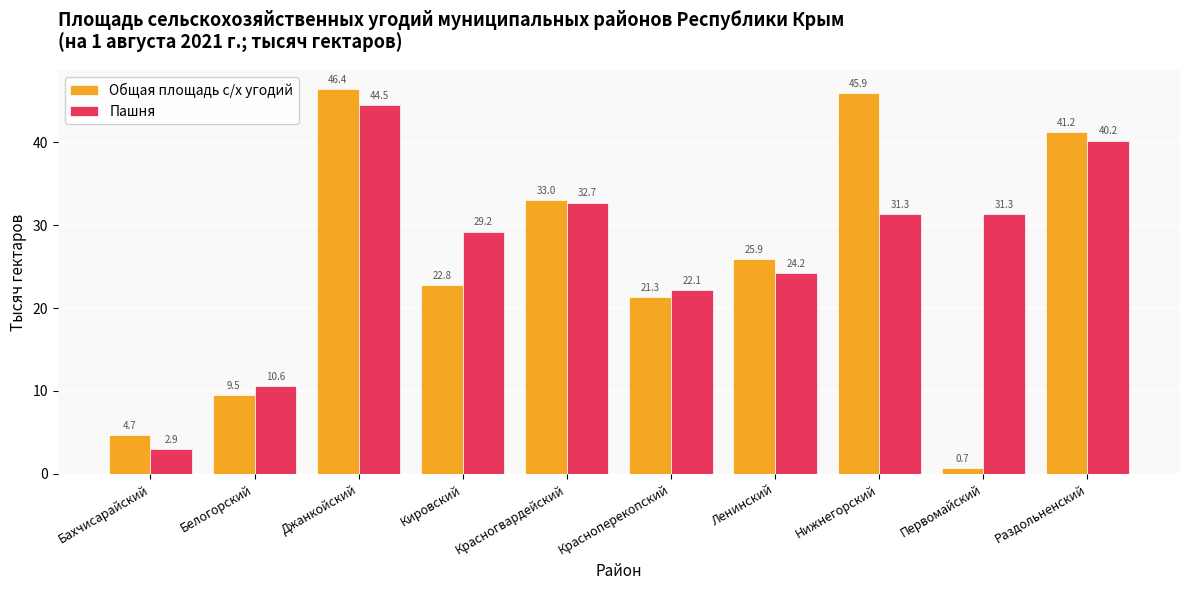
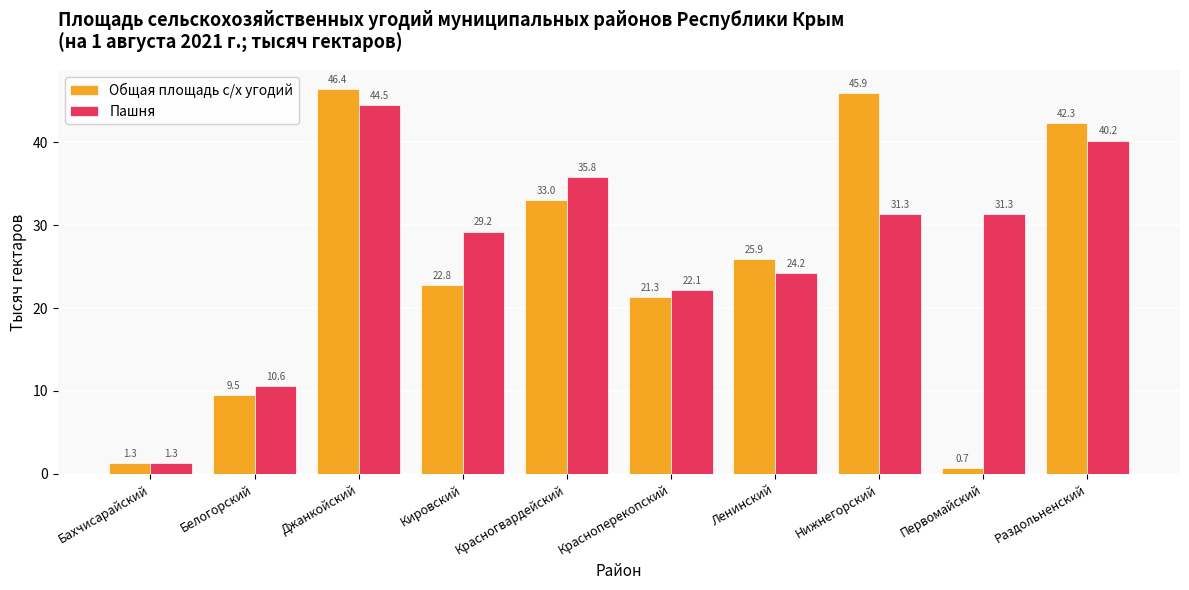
Общая площадь с/х угодий, Бахчисарайский: 4.7 -> 1.3
Пашня, Бахчисарайский: 2.9 -> 1.3
Пашня, Красногвардейский: 32.7 -> 35.8
Общая площадь с/х угодий, Раздольненский: 41.2 -> 42.3
